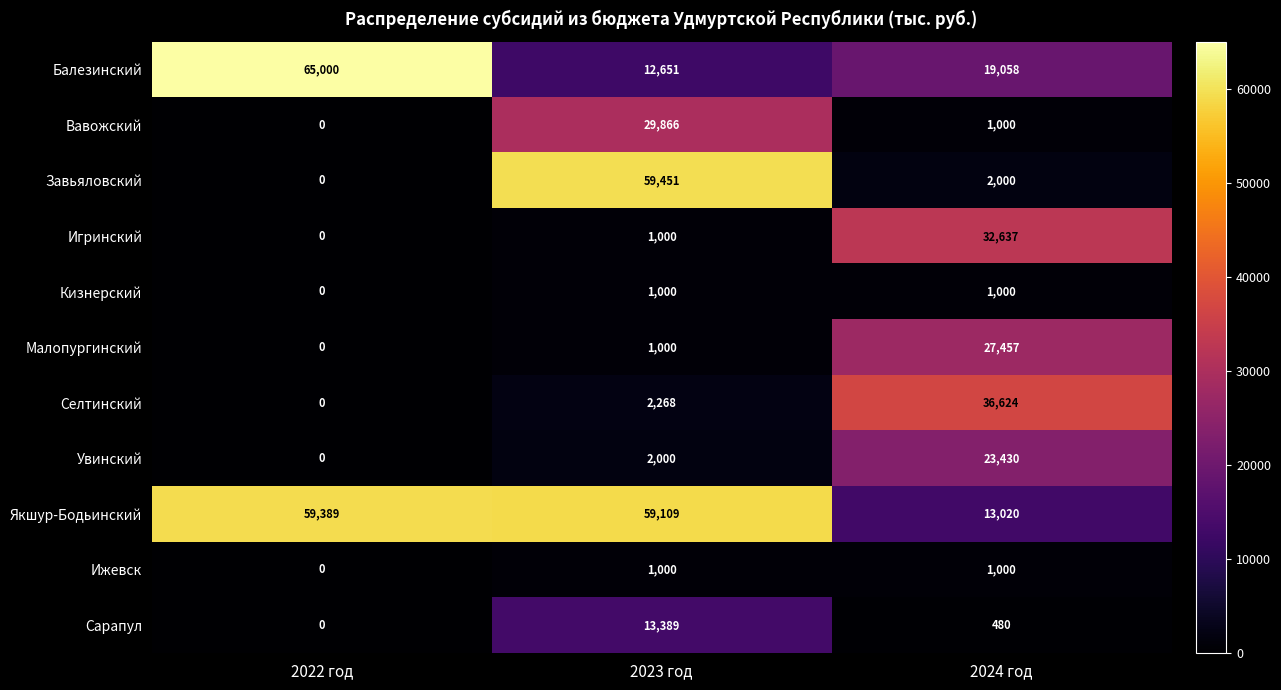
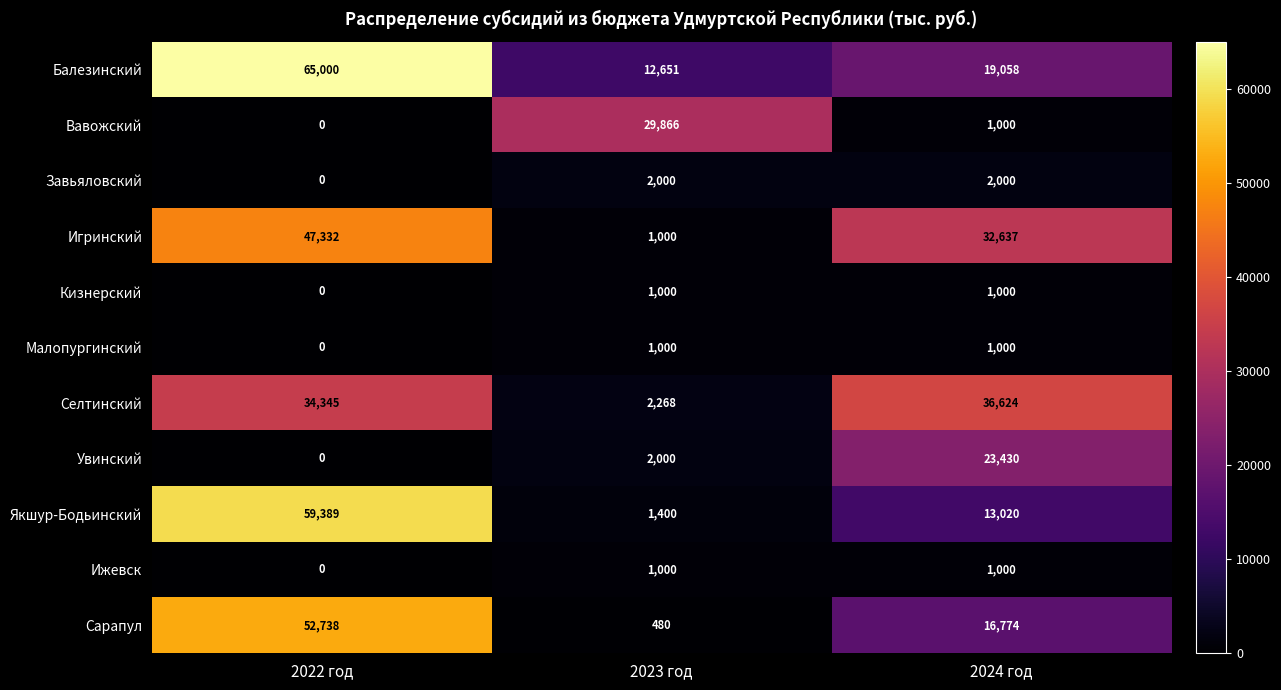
Завьяловский, 2023 год: 59,451 -> 2,000
Игринский, 2022 год: 0 -> 47,332
Малопургинский, 2024 год: 27,457 -> 1,000
Селтинский, 2022 год: 0 -> 34,345
Якшур-Бодьинский, 2023 год: 59,109 -> 1,400
Сарапул, 2022 год: 0 -> 52,738
Сарапул, 2023 год: 13,389 -> 480
Сарапул, 2024 год: 480 -> 16,774
